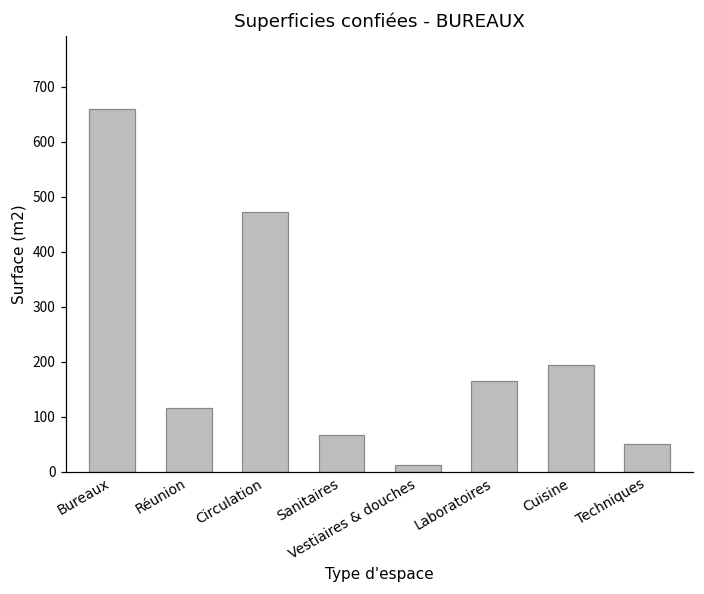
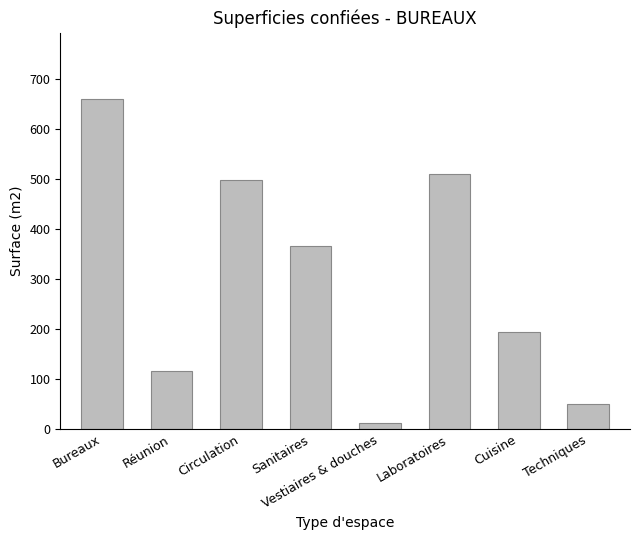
Circulation: 470 -> 500
Sanitaires: 70 -> 370
Laboratoires: 170 -> 510
